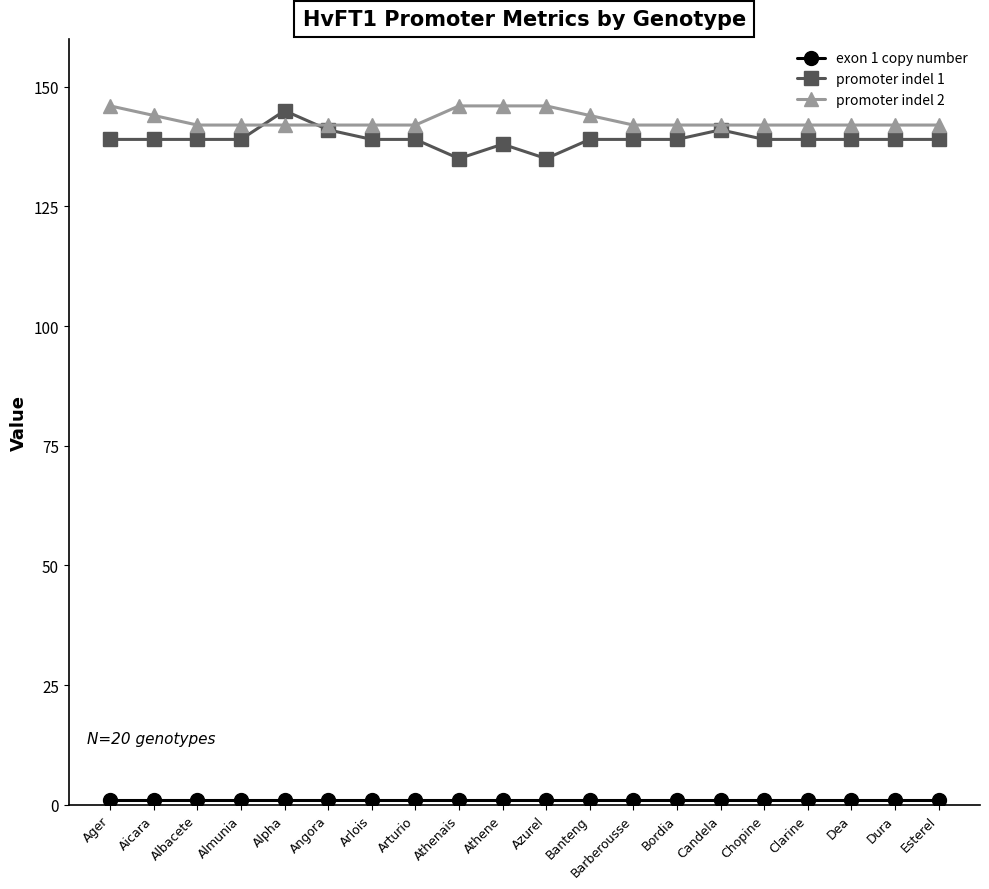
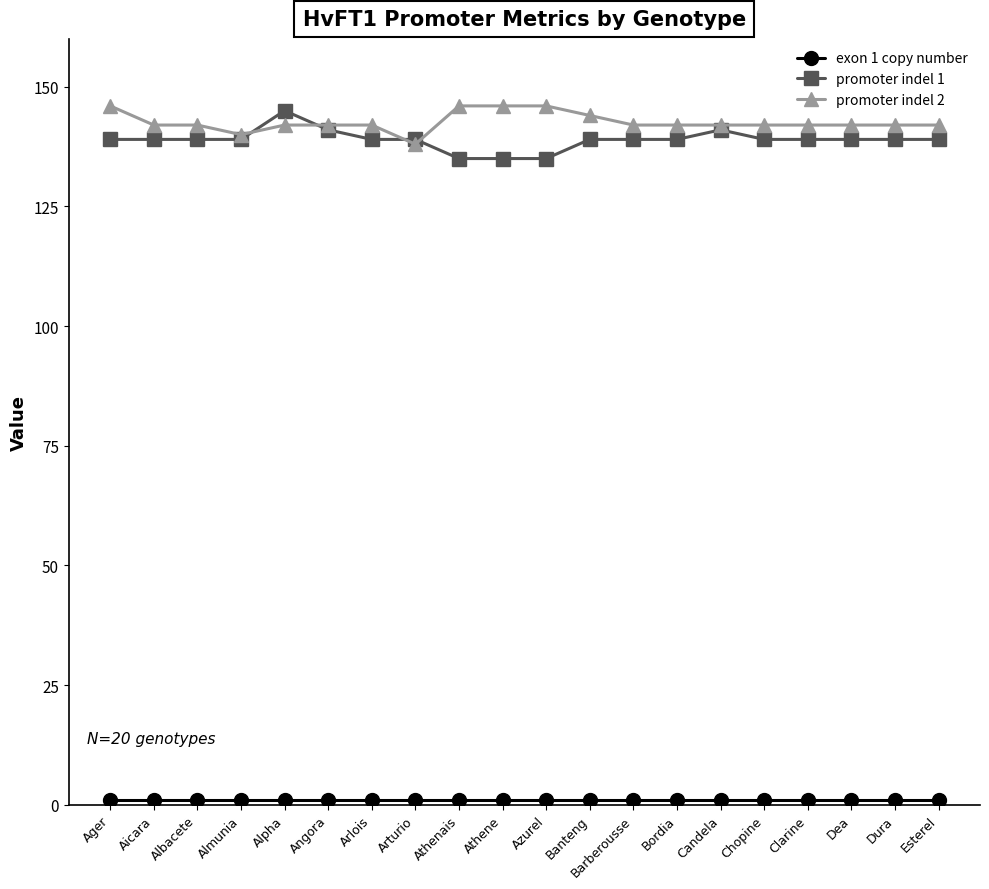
promoter indel 2, Aicara: 144 -> 142
promoter indel 2, Almunia: 142 -> 140
promoter indel 2, Arturio: 142 -> 138
promoter indel 1, Athene: 138 -> 135
